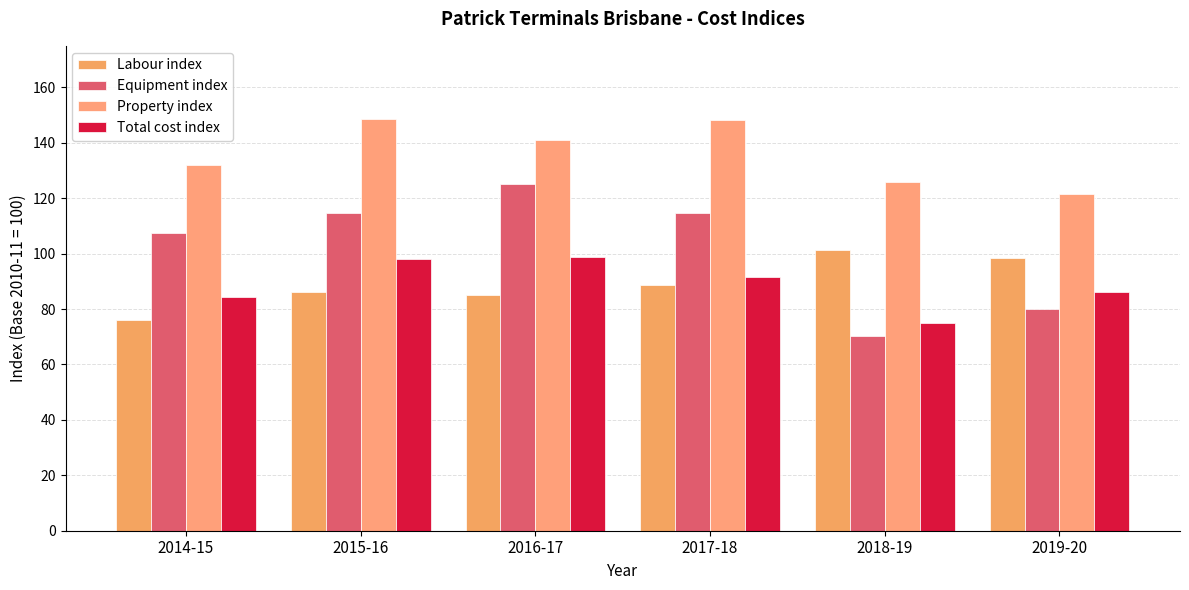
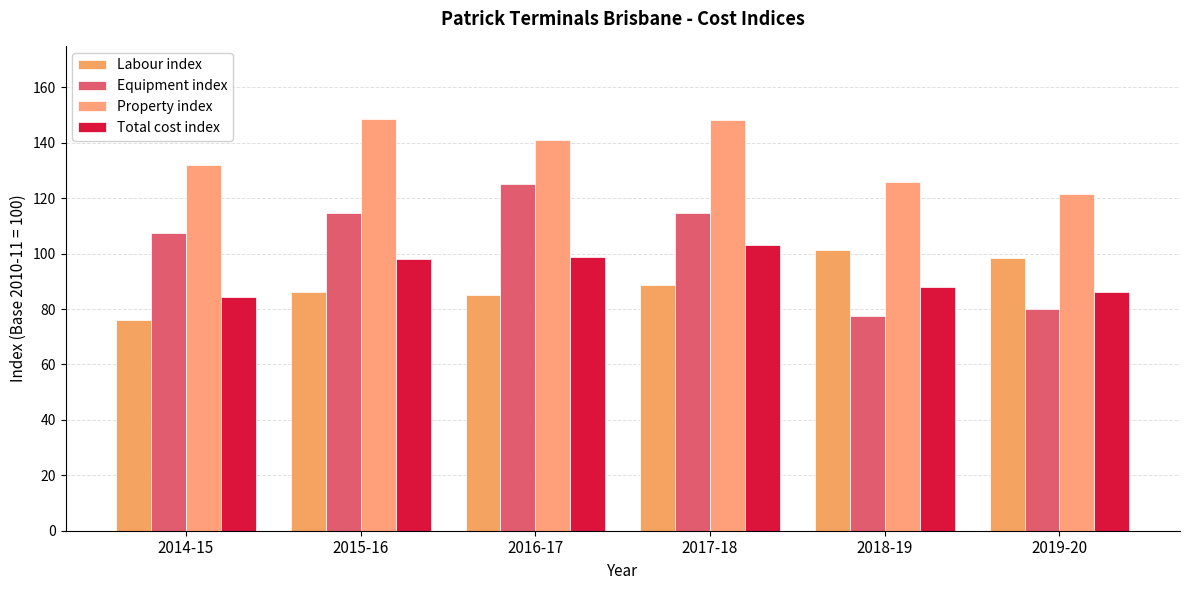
Total cost index, 2017-18: 92 -> 103
Equipment index, 2018-19: 70 -> 77
Total cost index, 2018-19: 75 -> 88
